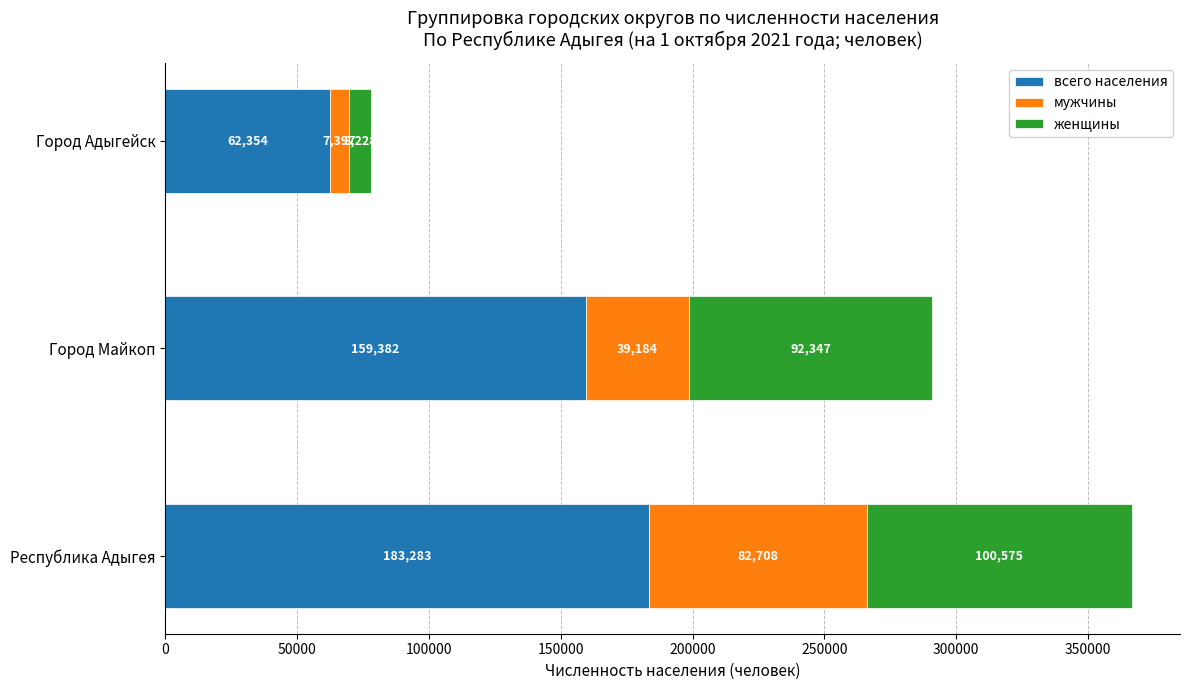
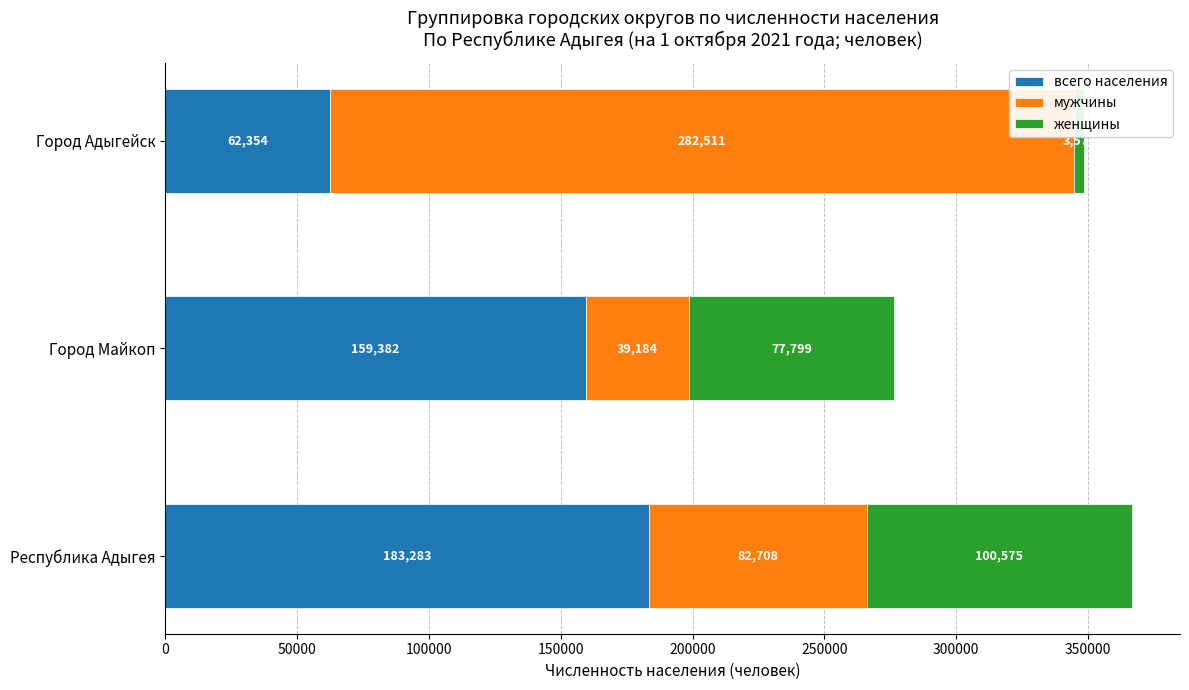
мужчины, Город Адыгейск: 7,397 -> 282,511
женщины, Город Адыгейск: 8000 -> 4000
женщины, Город Майкоп: 92,347 -> 77,799
